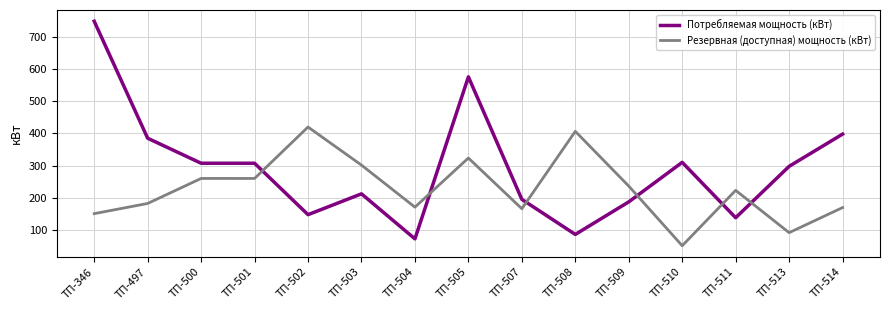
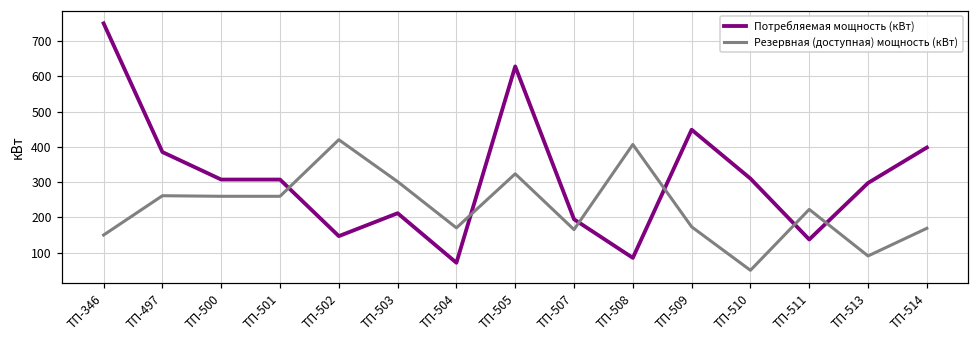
Резервная (доступная) мощность (кВт), ТП-497: 180 -> 260
Потребляемая мощность (кВт), ТП-505: 580 -> 630
Потребляемая мощность (кВт), ТП-509: 190 -> 450
Резервная (доступная) мощность (кВт), ТП-509: 240 -> 170
